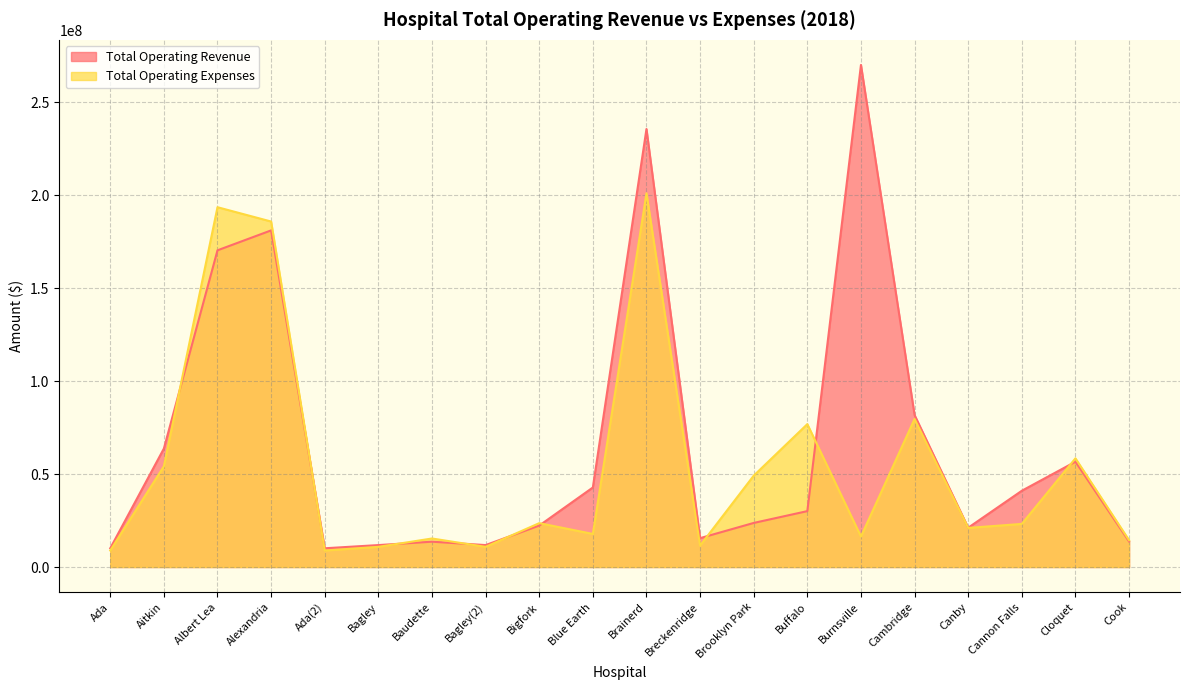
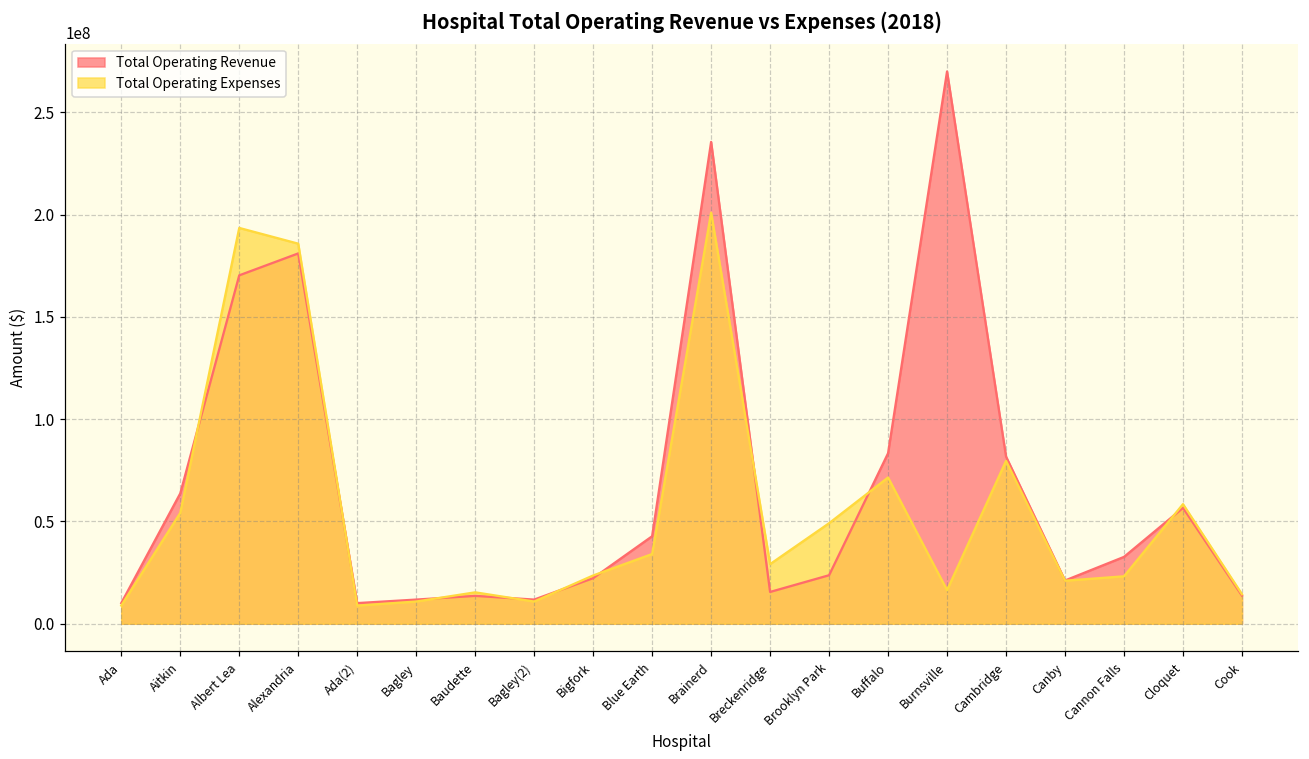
Total Operating Expenses, Blue Earth: 18000000 -> 34000000
Total Operating Expenses, Breckenridge: 12000000 -> 29000000
Total Operating Revenue, Buffalo: 30000000 -> 83000000
Total Operating Expenses, Buffalo: 77000000 -> 71000000
Total Operating Revenue, Cannon Falls: 41000000 -> 33000000
